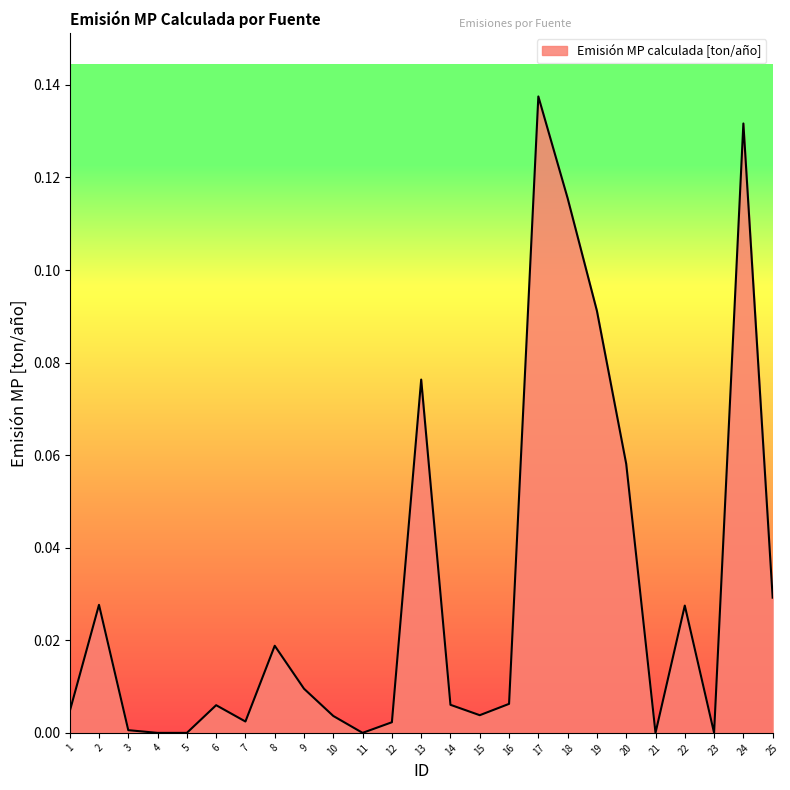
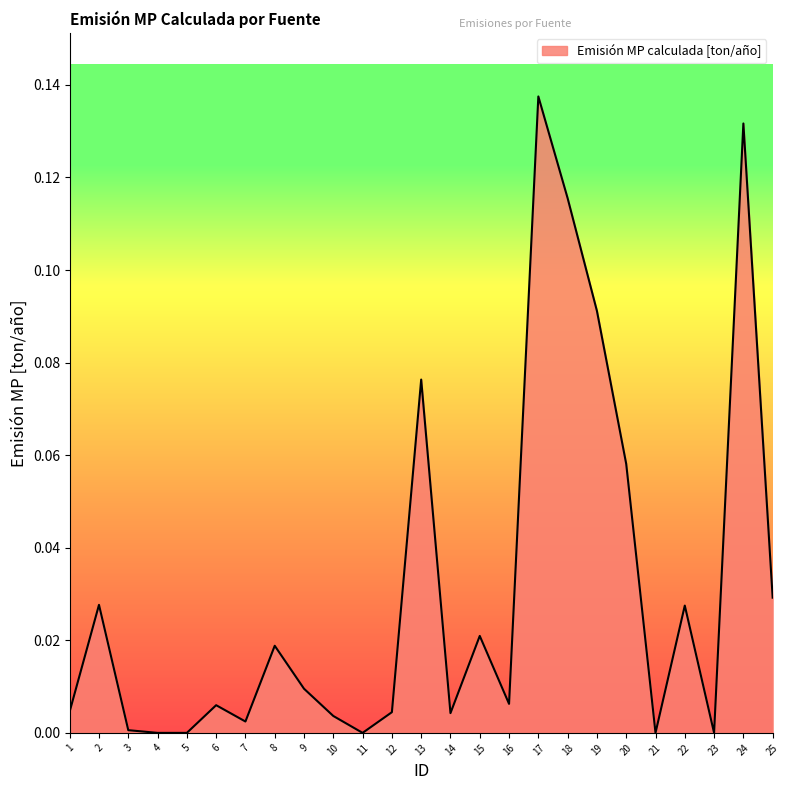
12: 0.002 -> 0.004
14: 0.006 -> 0.004
15: 0.004 -> 0.021
